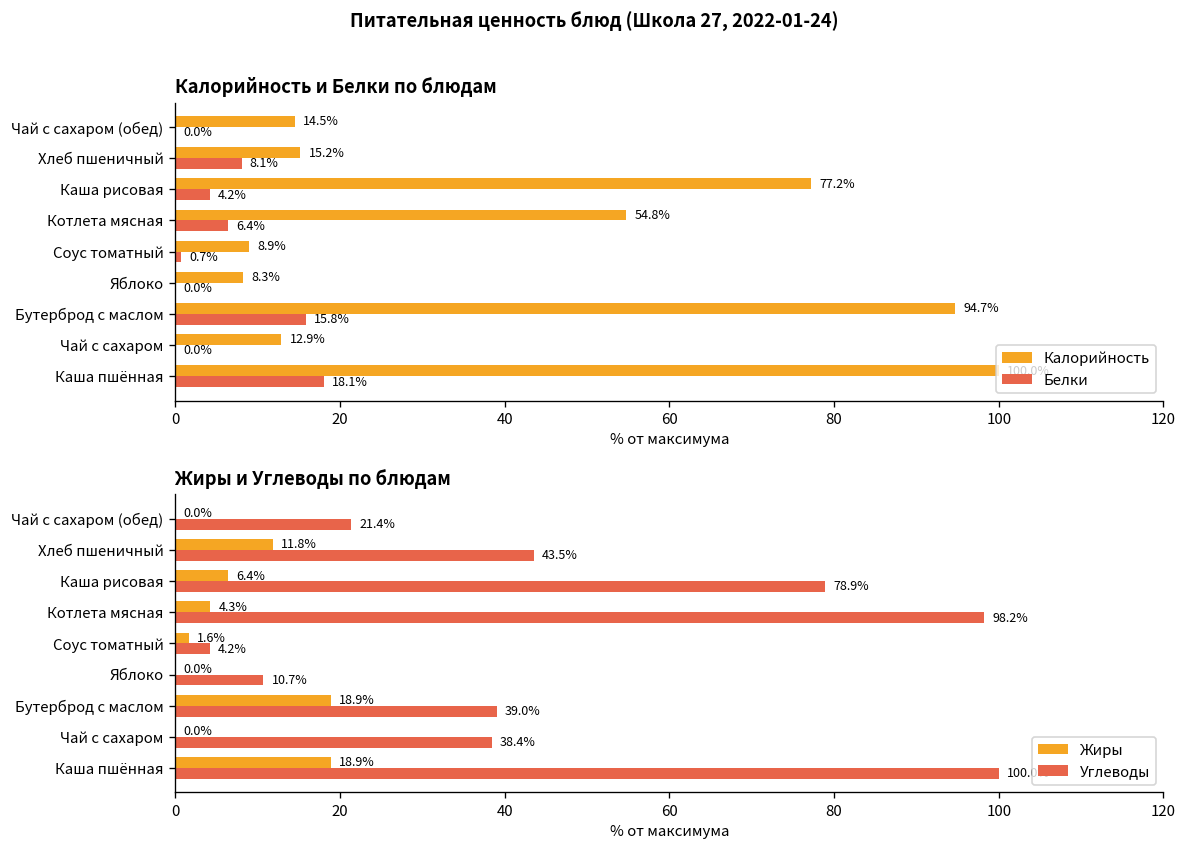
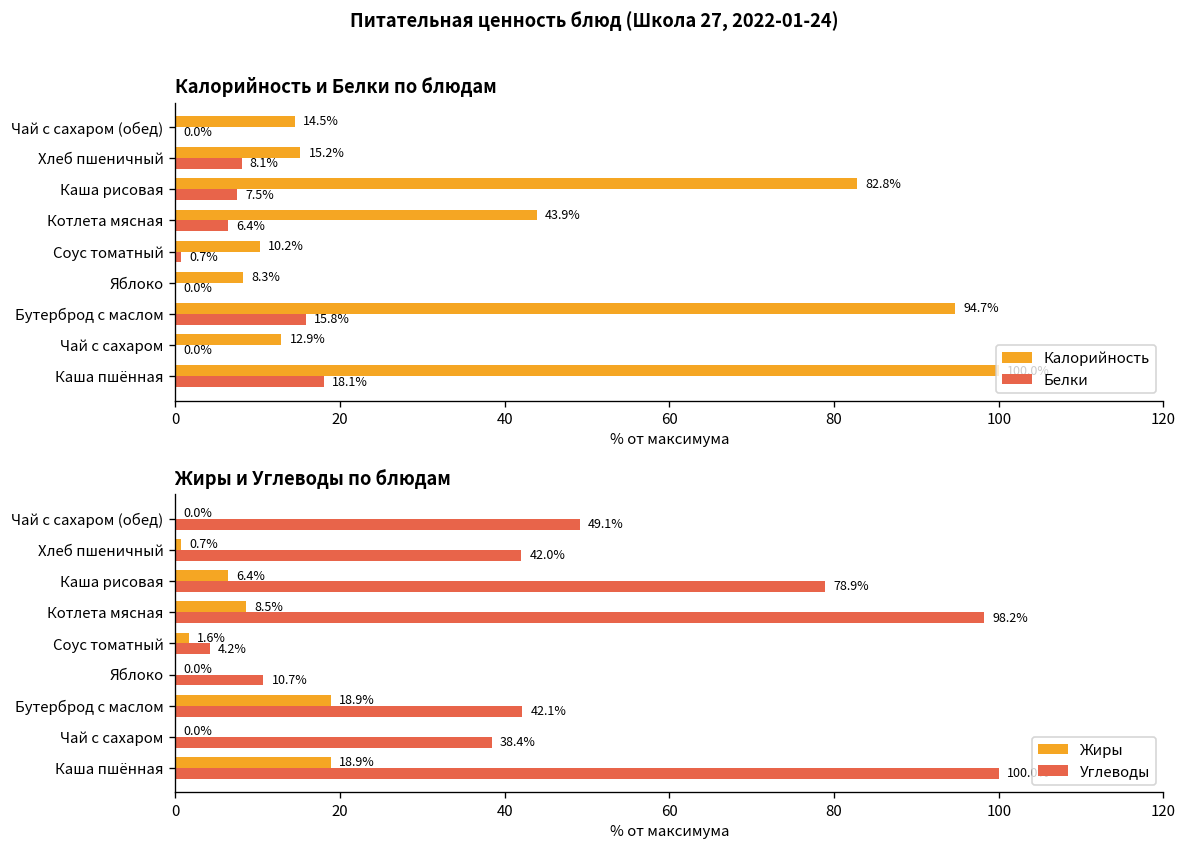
Калорийность и Белки по блюдам, Калорийность, Каша рисовая: 77.2% -> 82.8%
Калорийность и Белки по блюдам, Белки, Каша рисовая: 4.2% -> 7.5%
Калорийность и Белки по блюдам, Калорийность, Котлета мясная: 54.8% -> 43.9%
Калорийность и Белки по блюдам, Калорийность, Соус томатный: 8.9% -> 10.2%
Жиры и Углеводы по блюдам, Углеводы, Чай с сахаром (обед): 21.4% -> 49.1%
Жиры и Углеводы по блюдам, Жиры, Хлеб пшеничный: 11.8% -> 0.7%
Жиры и Углеводы по блюдам, Углеводы, Хлеб пшеничный: 43.5% -> 42.0%
Жиры и Углеводы по блюдам, Жиры, Котлета мясная: 4.3% -> 8.5%
Жиры и Углеводы по блюдам, Углеводы, Бутерброд с маслом: 39.0% -> 42.1%
